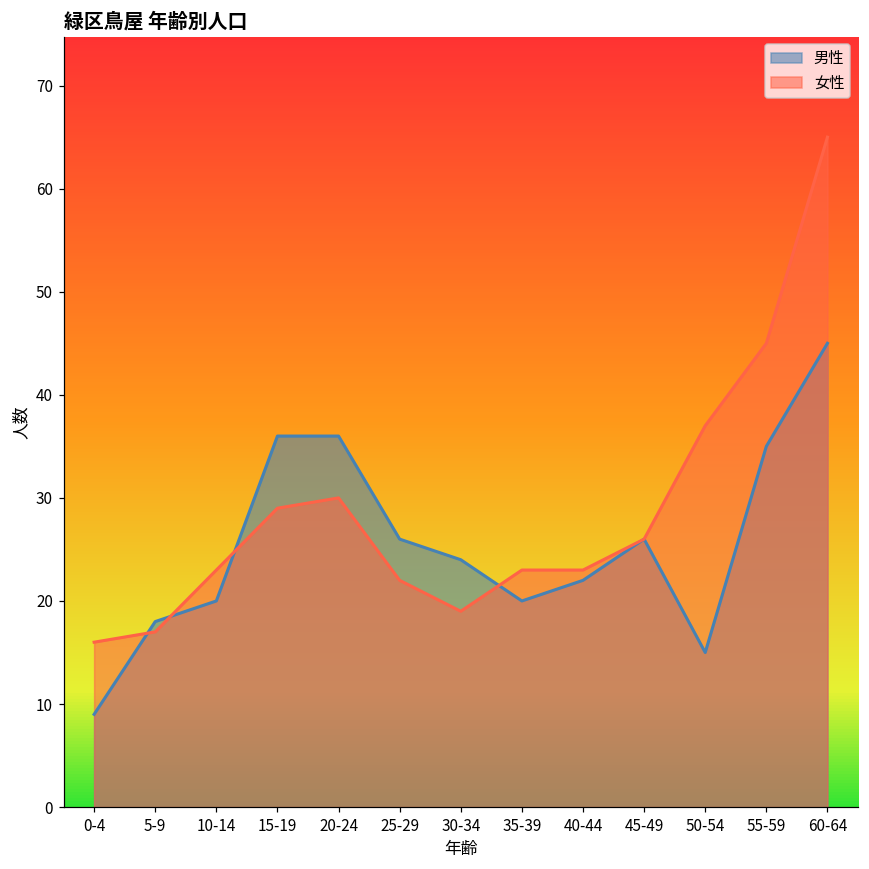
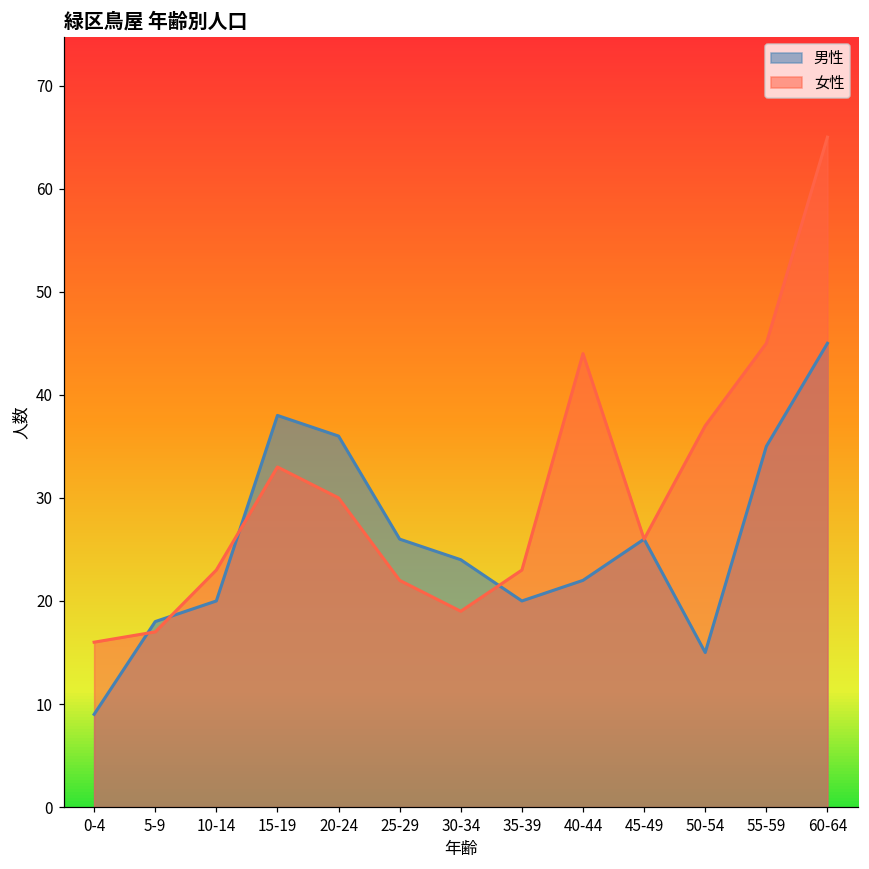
男性, 15-19: 36 -> 38
女性, 15-19: 29 -> 33
女性, 40-44: 23 -> 44
